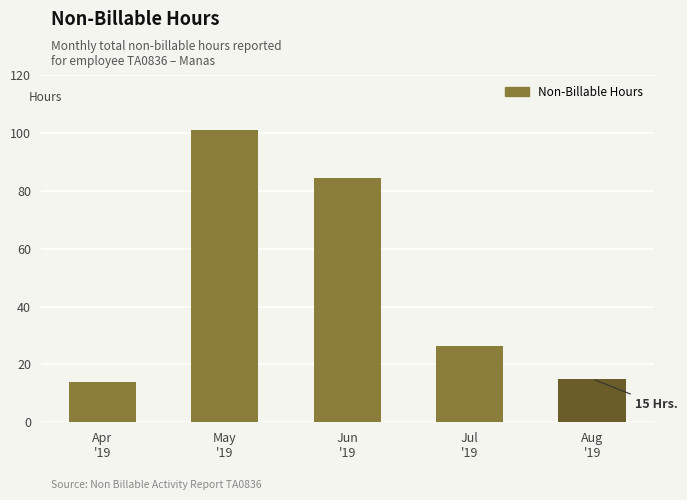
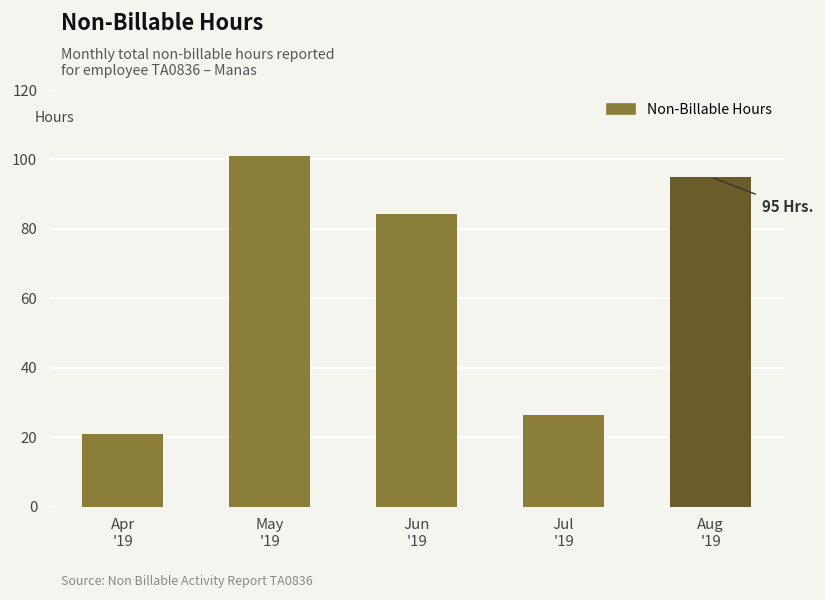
Apr '19: 14 -> 21
Aug '19: 15 -> 95
